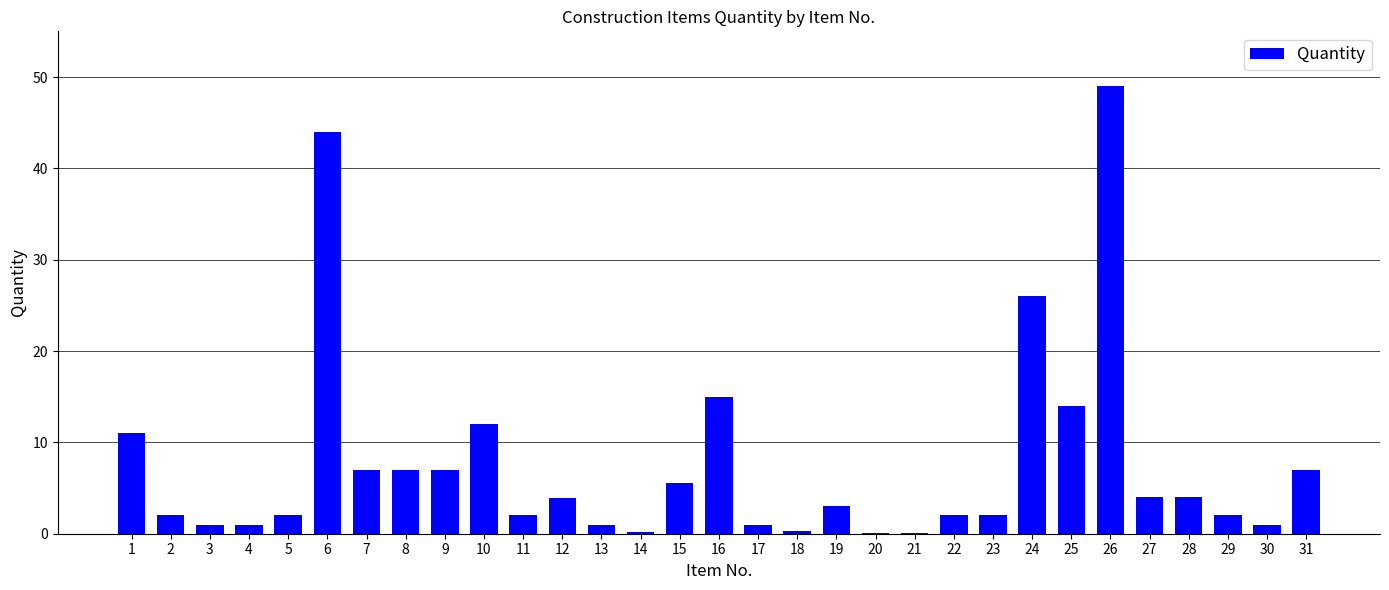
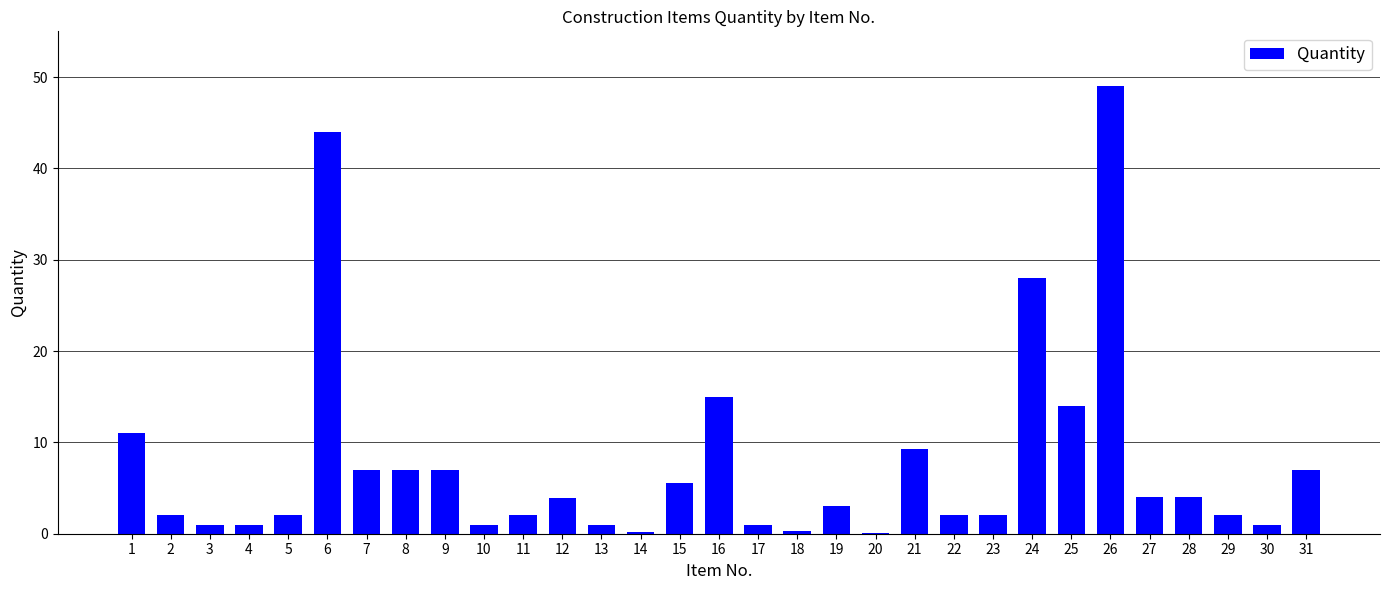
10: 12 -> 1
21: 0 -> 9
24: 26 -> 28
